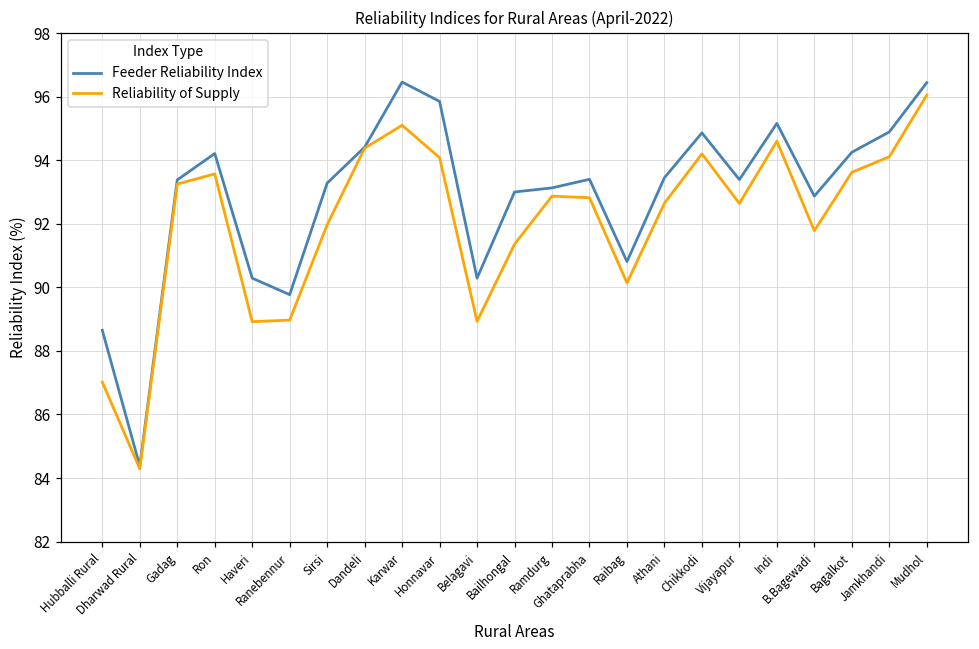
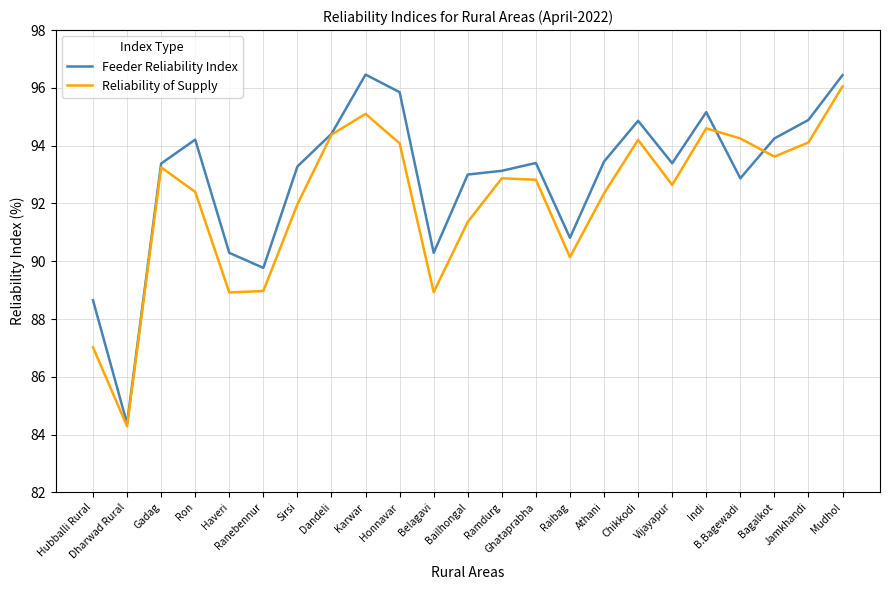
Reliability of Supply, Ron: 93.6 -> 92.4
Reliability of Supply, Athani: 92.7 -> 92.4
Reliability of Supply, B.Bagewadi: 91.8 -> 94.3
